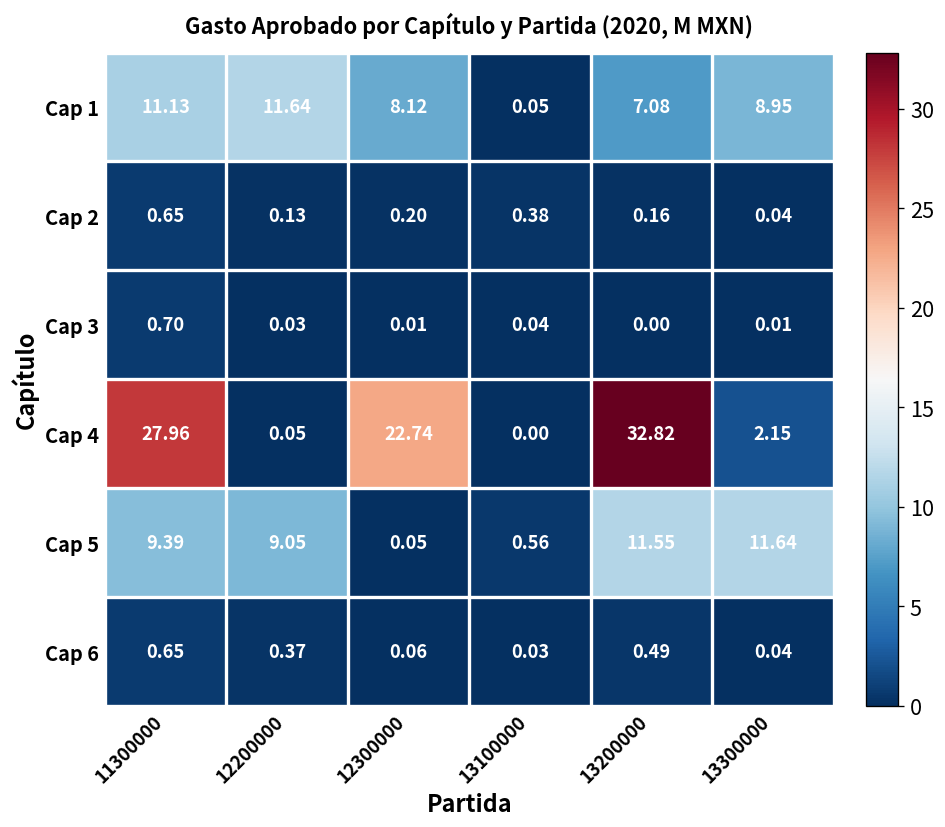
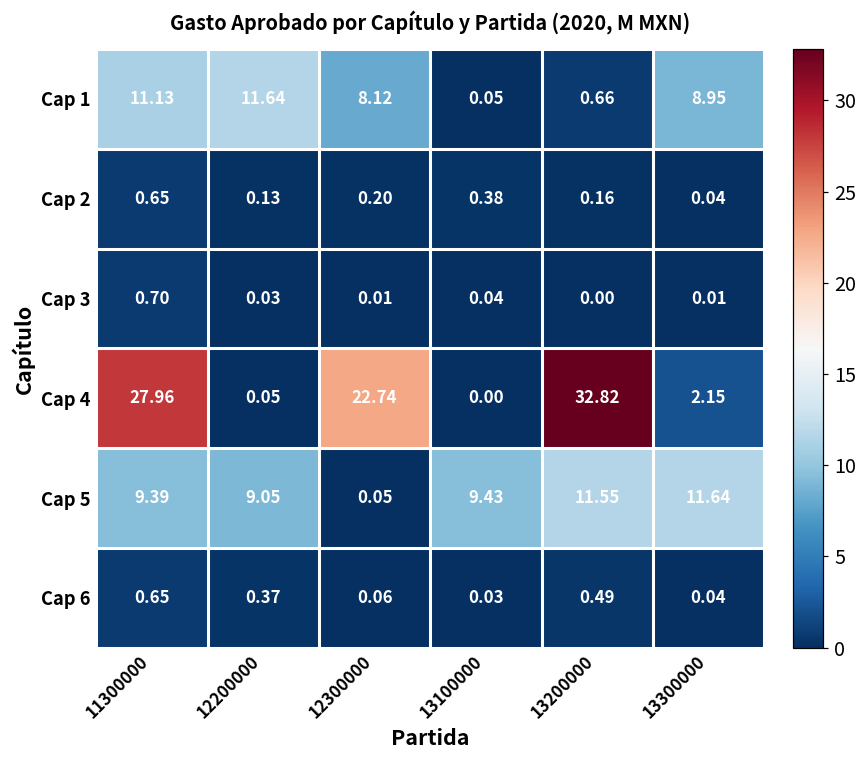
Cap 1, 13200000: 7.08 -> 0.66
Cap 5, 13100000: 0.56 -> 9.43
